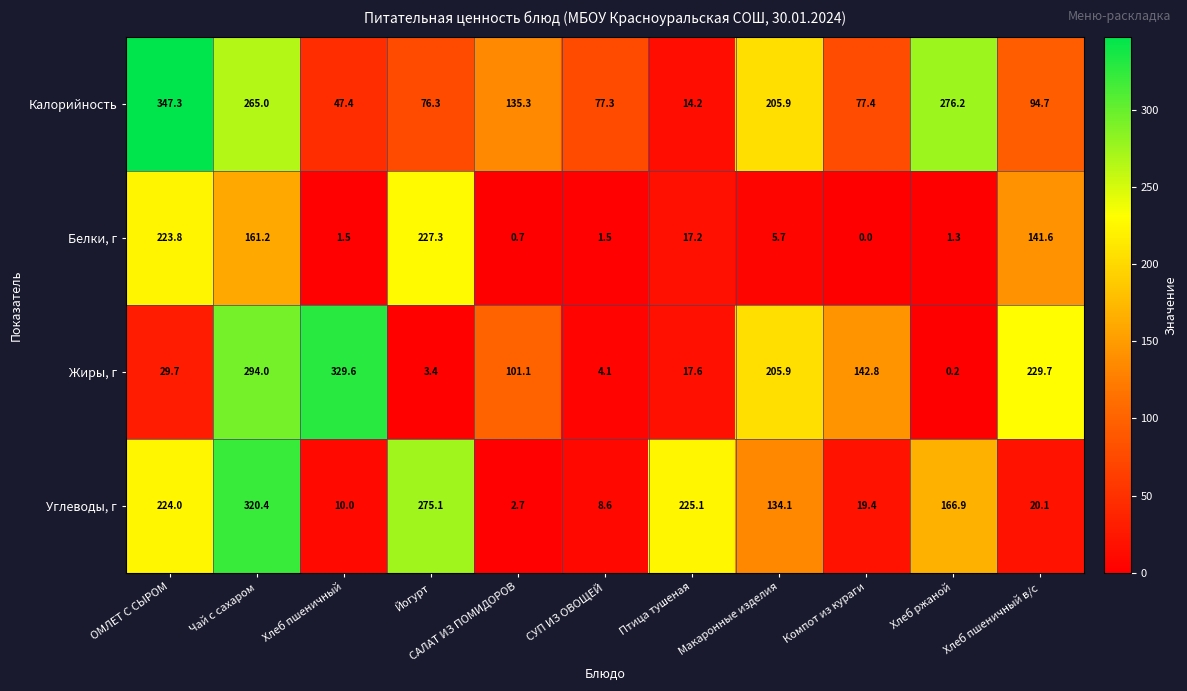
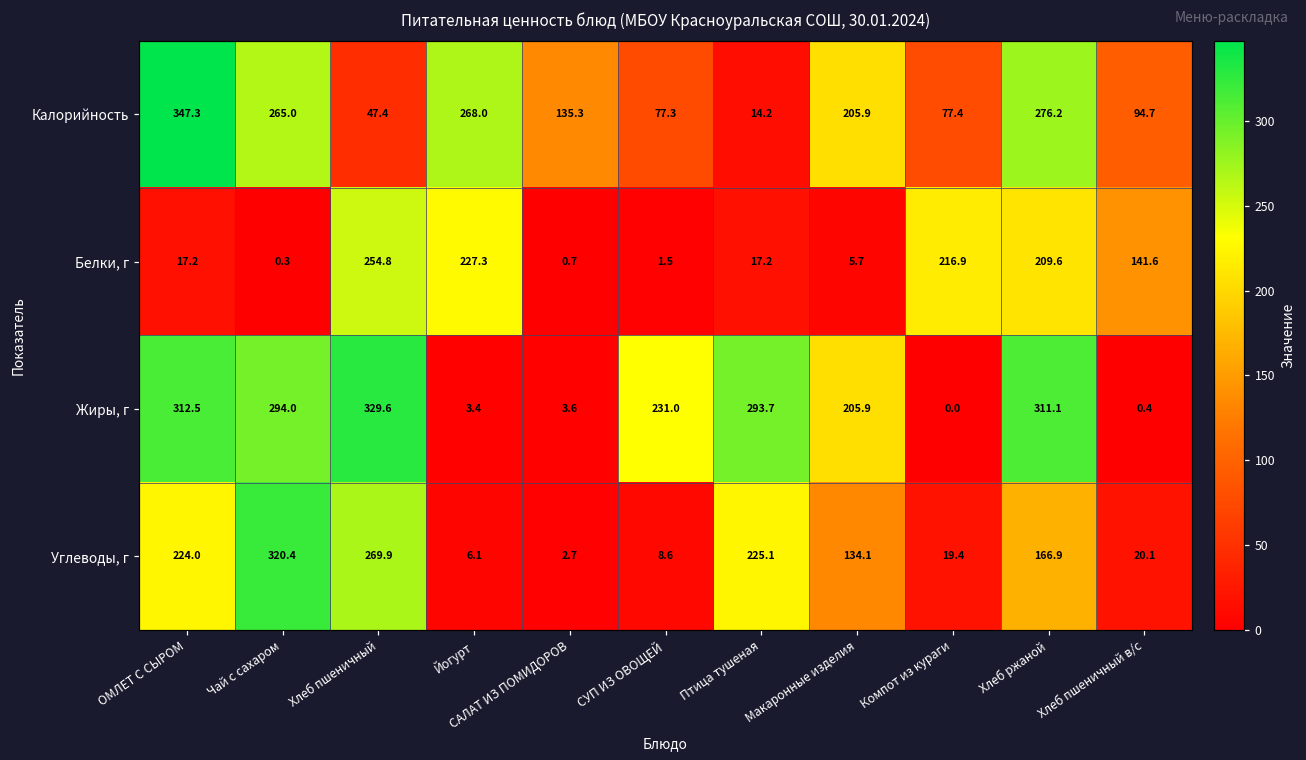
Калорийность, Йогурт: 76.3 -> 268.0
Белки, г, ОМЛЕТ С СЫРОМ: 223.8 -> 17.2
Белки, г, Чай с сахаром: 161.2 -> 0.3
Белки, г, Хлеб пшеничный: 1.5 -> 254.8
Белки, г, Компот из кураги: 0.0 -> 216.9
Белки, г, Хлеб ржаной: 1.3 -> 209.6
Жиры, г, ОМЛЕТ С СЫРОМ: 29.7 -> 312.5
Жиры, г, САЛАТ ИЗ ПОМИДОРОВ: 101.1 -> 3.6
Жиры, г, СУП ИЗ ОВОЩЕЙ: 4.1 -> 231.0
Жиры, г, Птица тушеная: 17.6 -> 293.7
Жиры, г, Компот из кураги: 142.8 -> 0.0
Жиры, г, Хлеб ржаной: 0.2 -> 311.1
Жиры, г, Хлеб пшеничный в/с: 229.7 -> 0.4
Углеводы, г, Хлеб пшеничный: 10.0 -> 269.9
Углеводы, г, Йогурт: 275.1 -> 6.1
